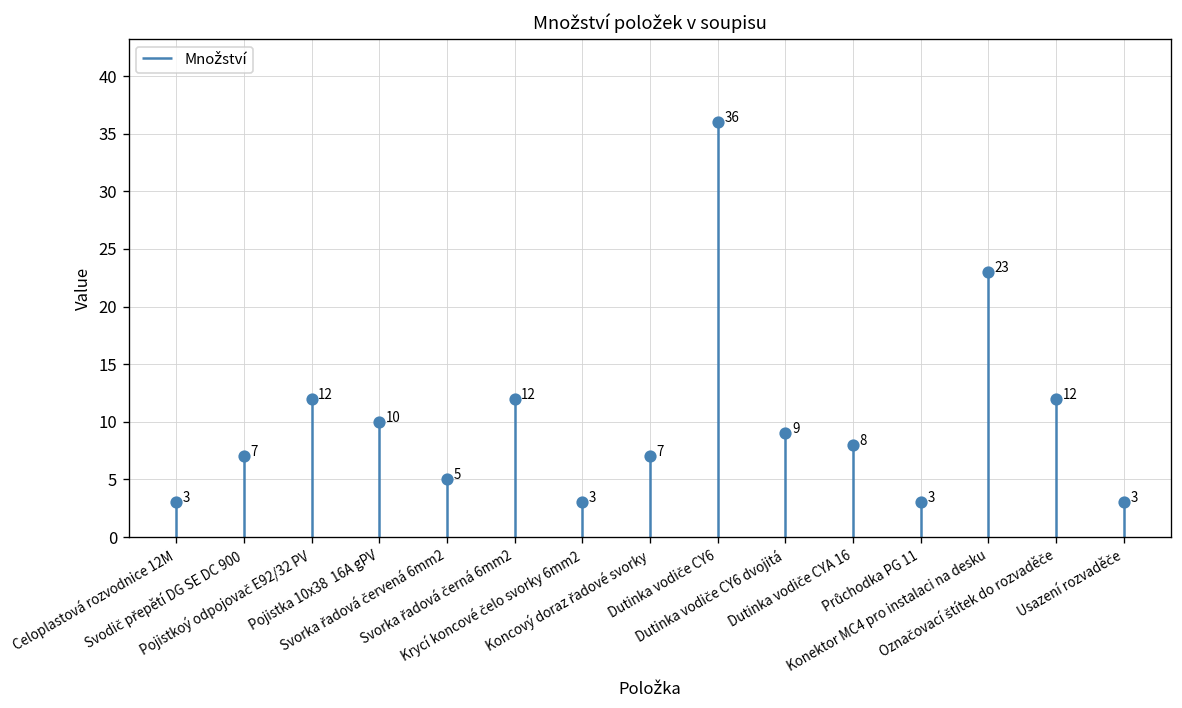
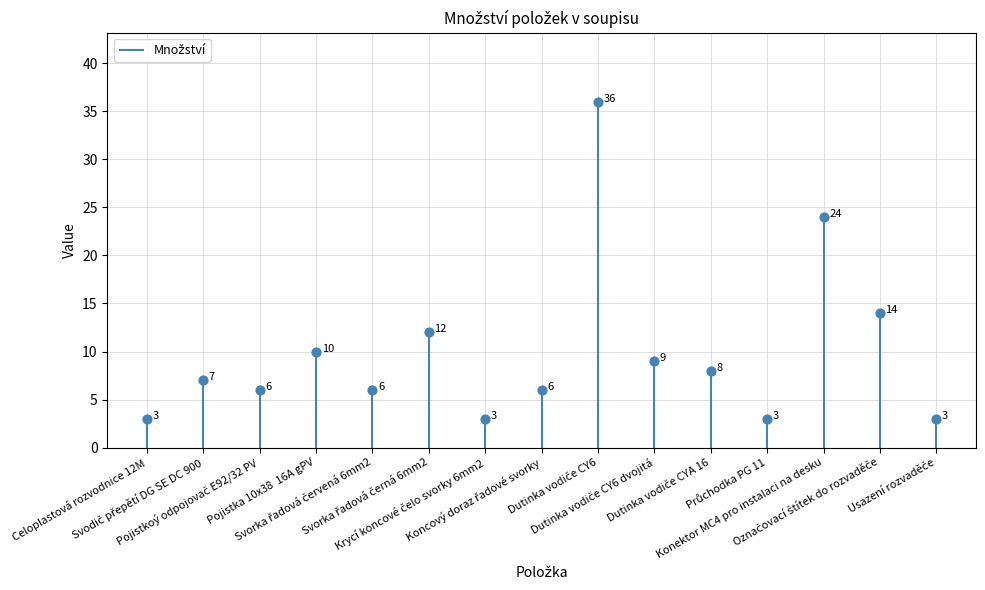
Pojistkoý odpojovač E92/32 PV: 12 -> 6
Svorka řadová červená 6mm2: 5 -> 6
Koncový doraz řadové svorky: 7 -> 6
Konektor MC4 pro instalaci na desku: 23 -> 24
Označovací štítek do rozvaděče: 12 -> 14
